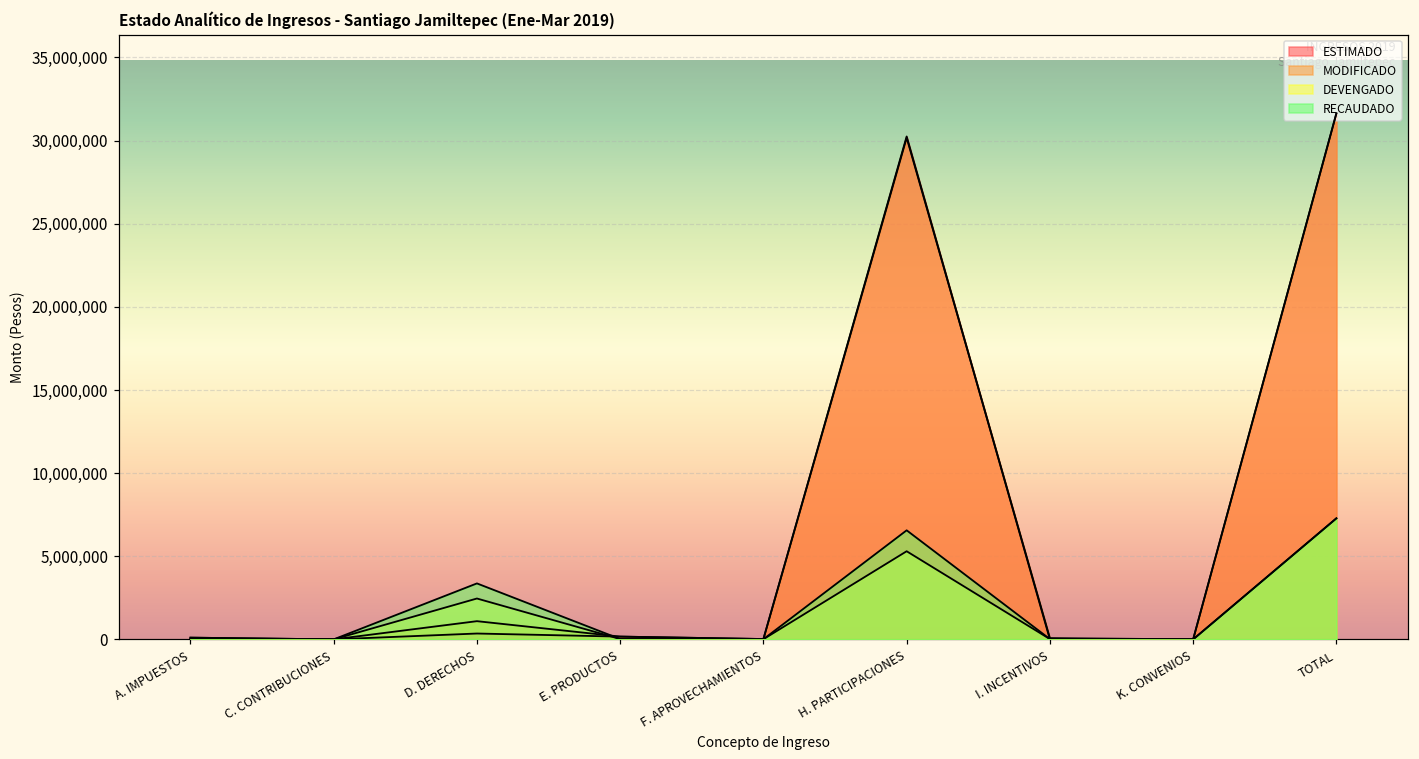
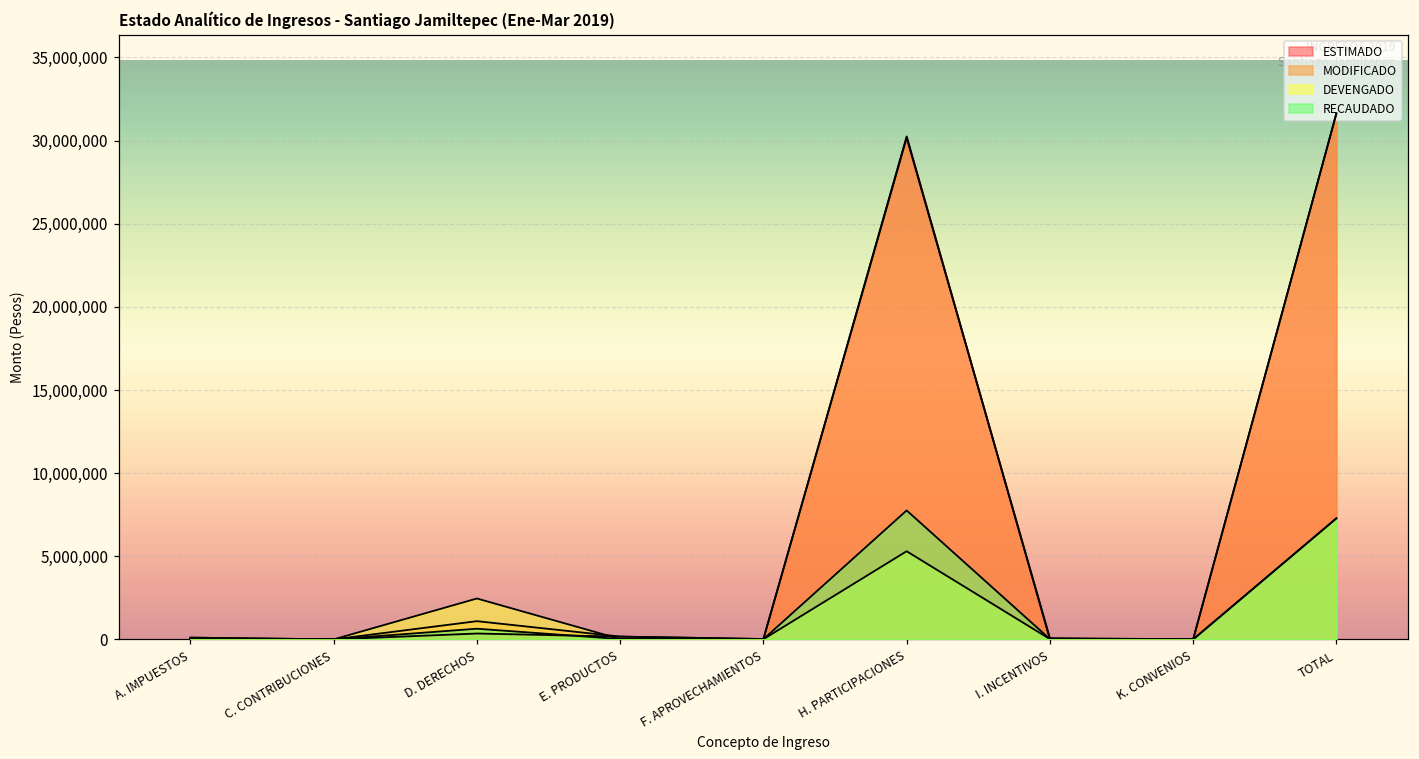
RECAUDADO, D. DERECHOS: 3,400,000 -> 600,000
RECAUDADO, H. PARTICIPACIONES: 6,600,000 -> 7,800,000
